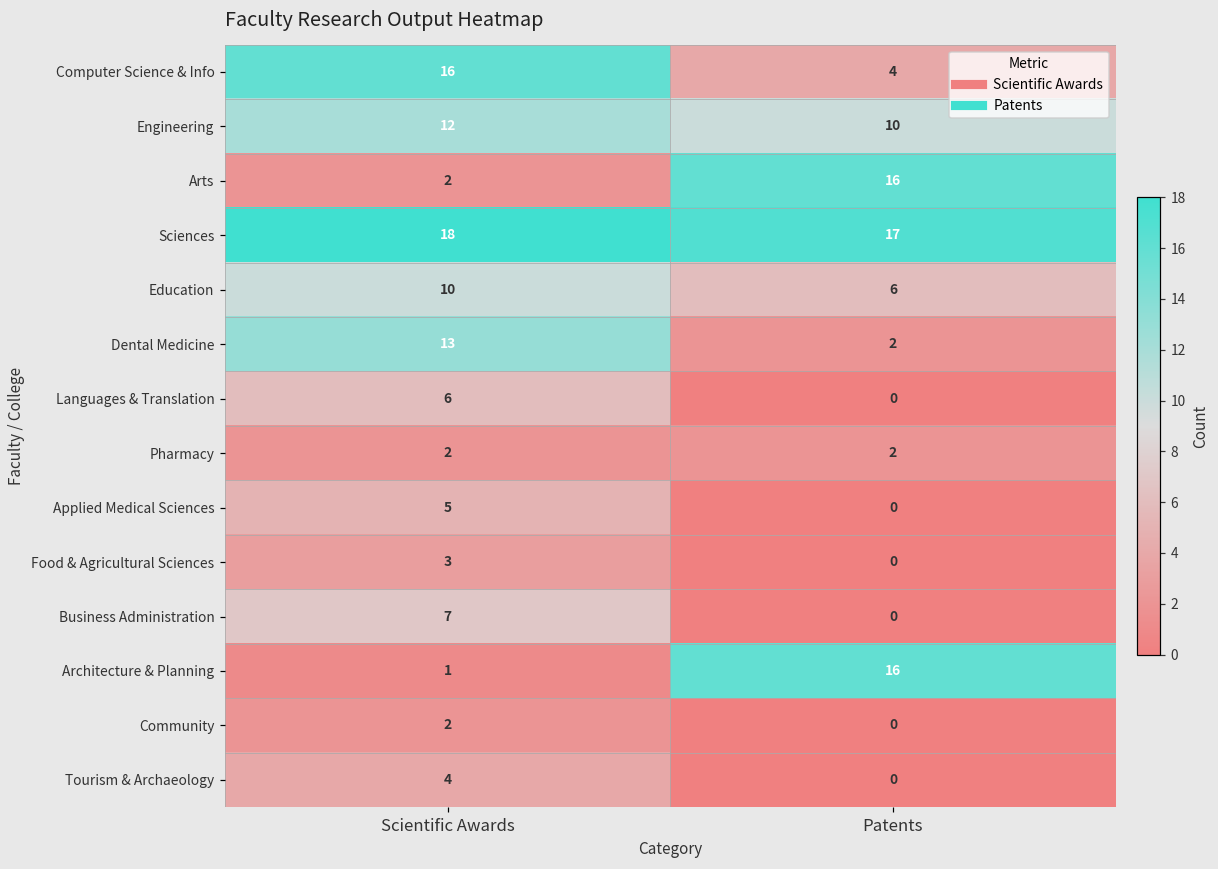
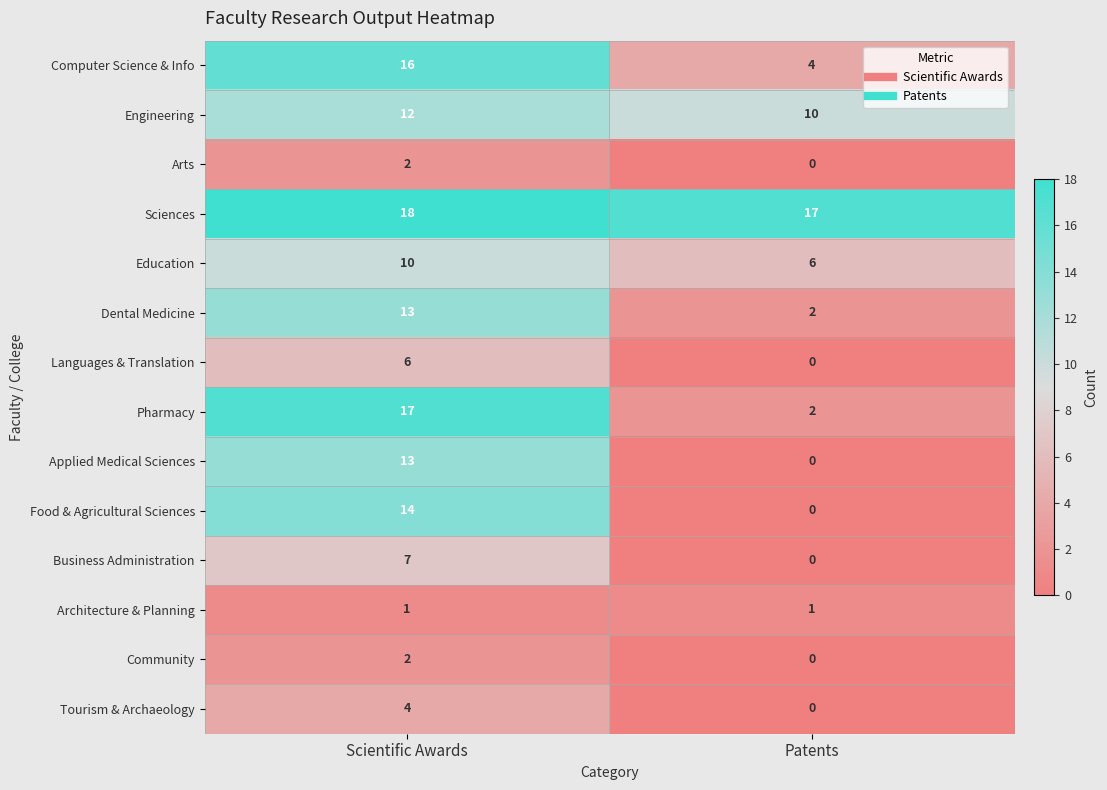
Arts, Patents: 16 -> 0
Pharmacy, Scientific Awards: 2 -> 17
Applied Medical Sciences, Scientific Awards: 5 -> 13
Food & Agricultural Sciences, Scientific Awards: 3 -> 14
Architecture & Planning, Patents: 16 -> 1
